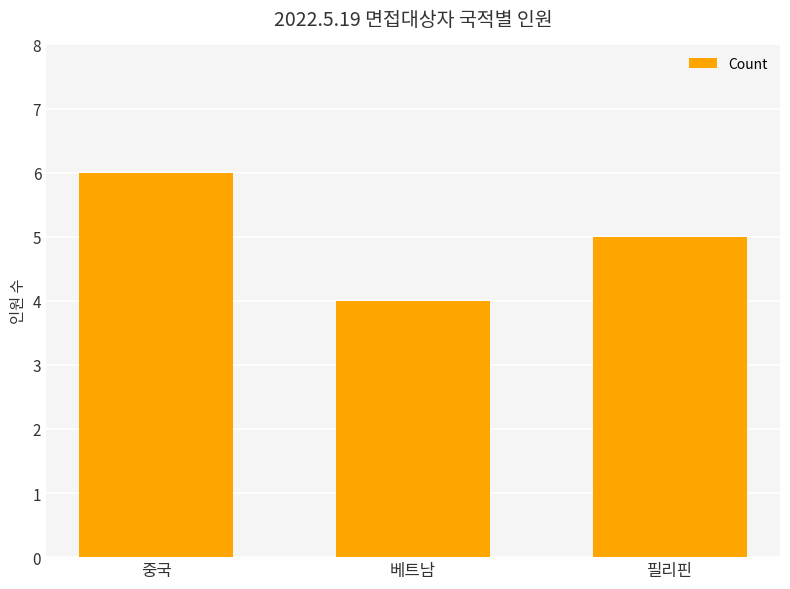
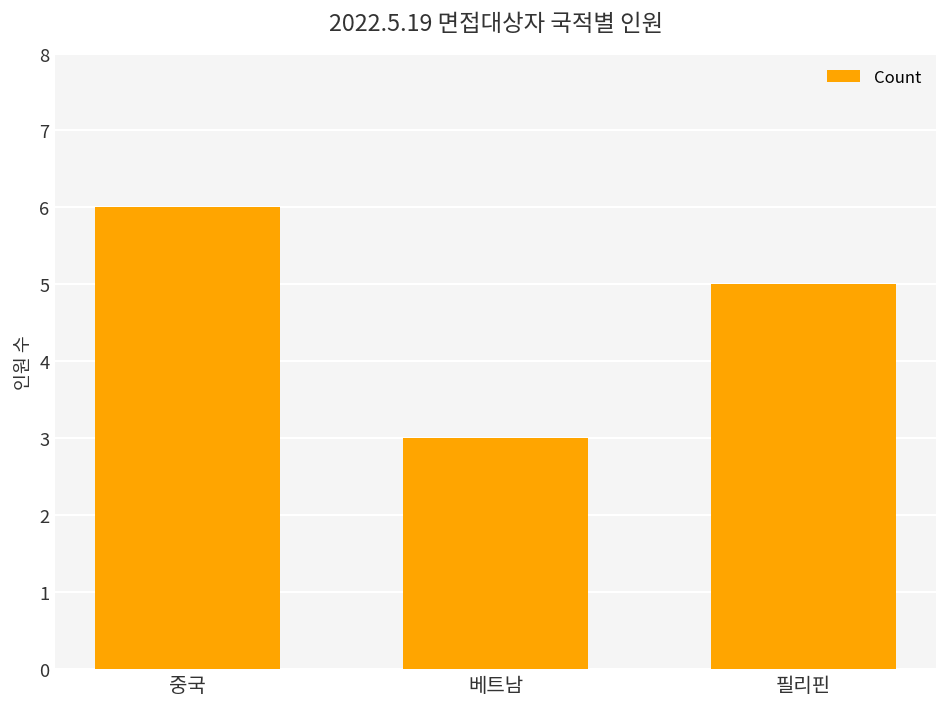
베트남: 4 -> 3
